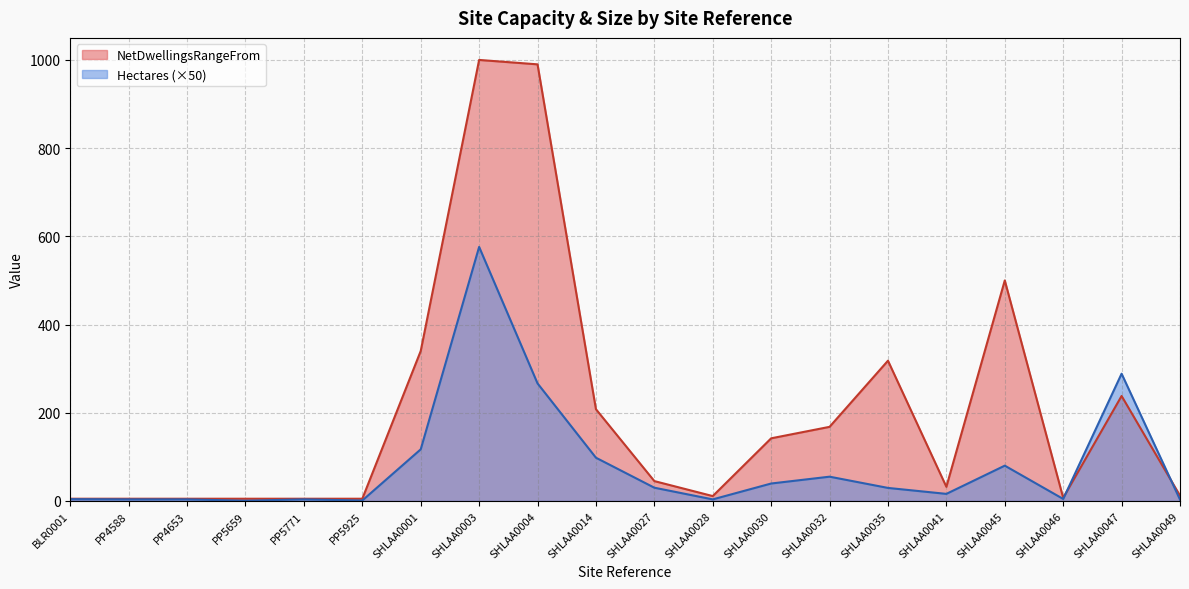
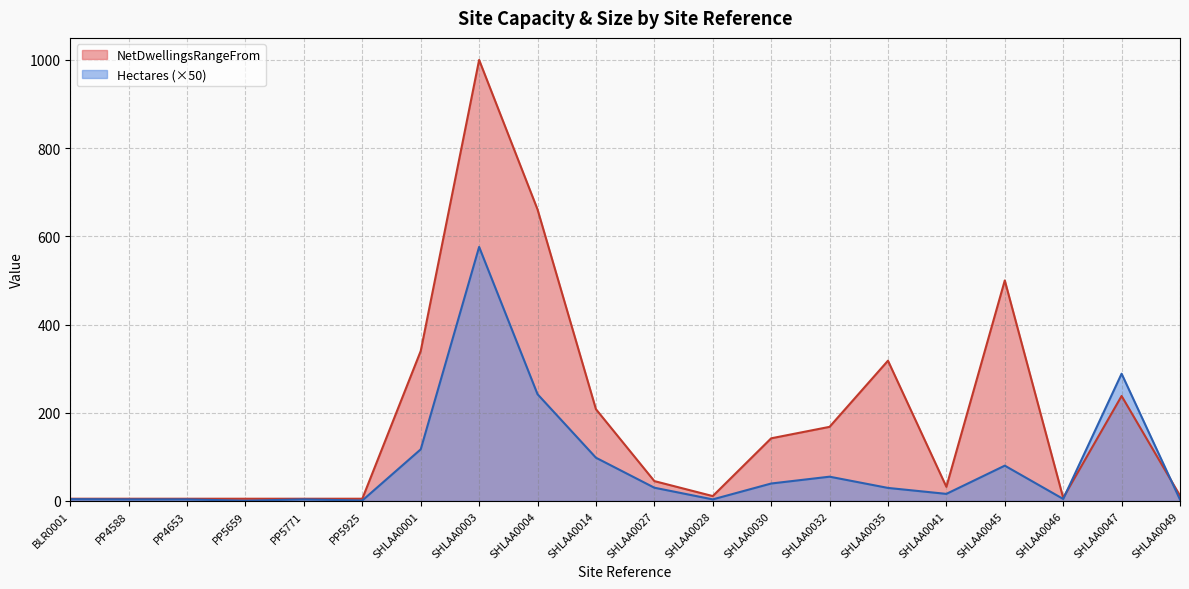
NetDwellingsRangeFrom, SHLAA0004: 990 -> 660
Hectares (×50), SHLAA0004: 270 -> 240
